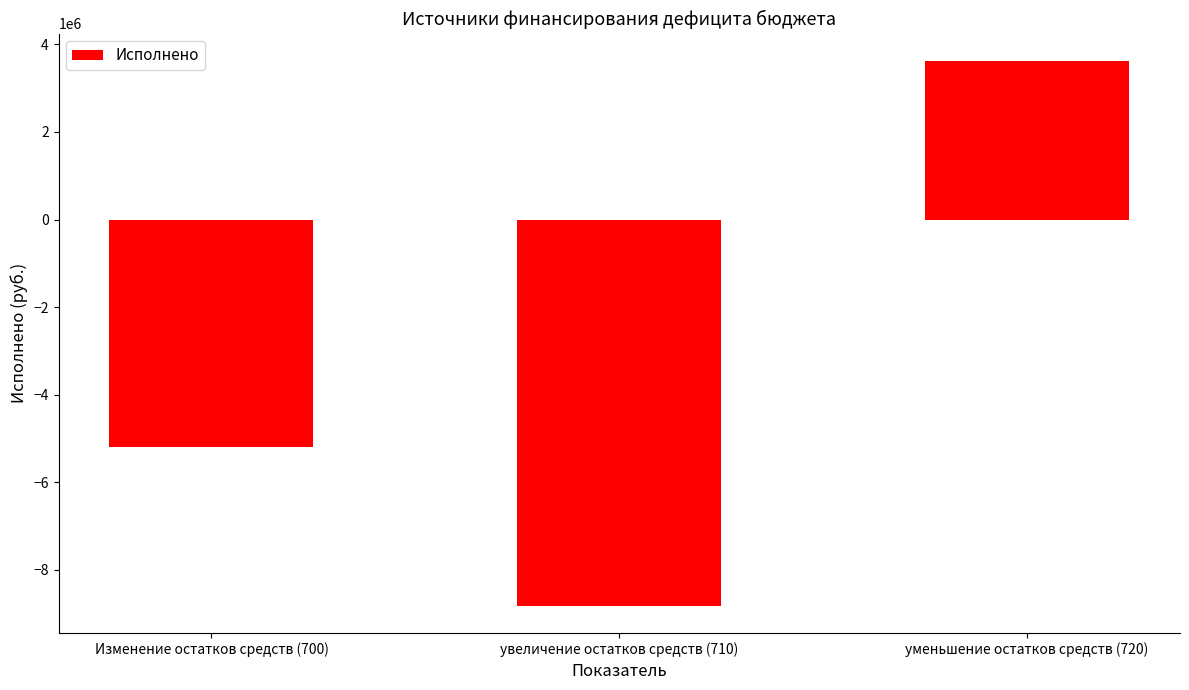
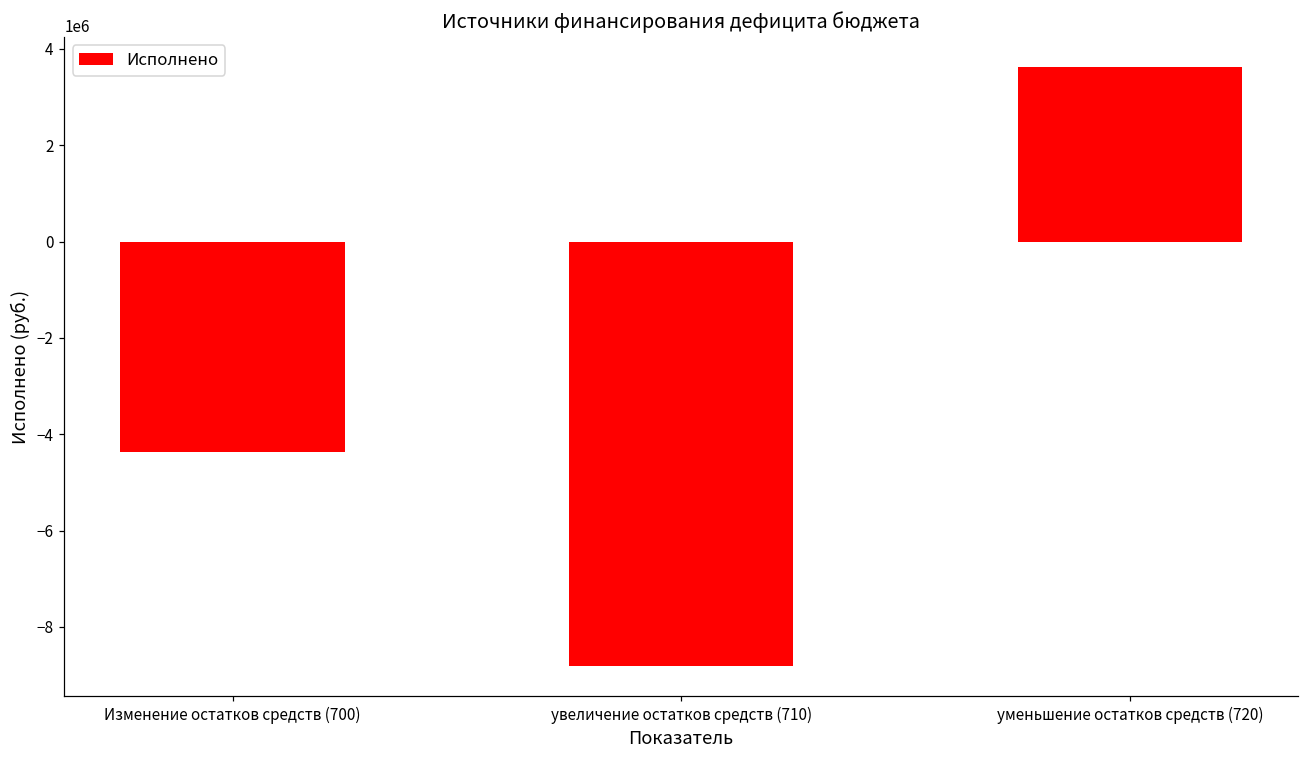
Изменение остатков средств (700): -5200000 -> -4400000
